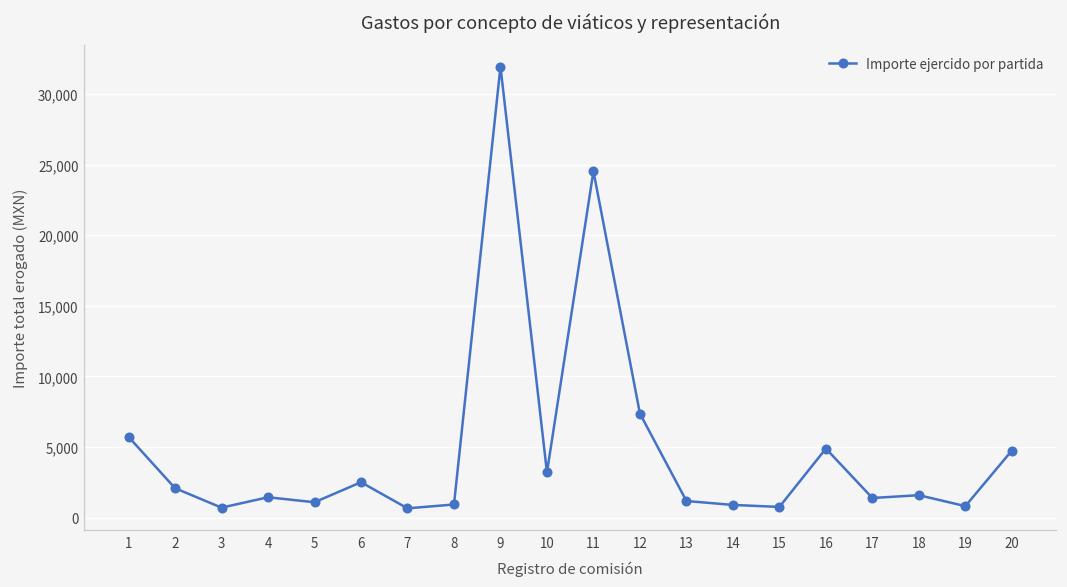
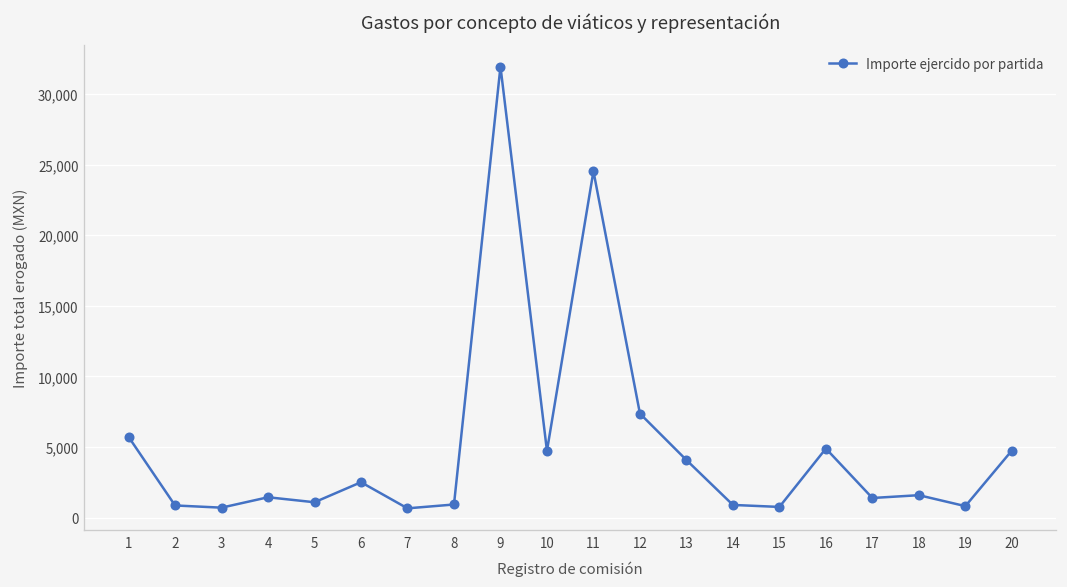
2: 2,100 -> 900
10: 3,200 -> 4,700
13: 1,200 -> 4,100
